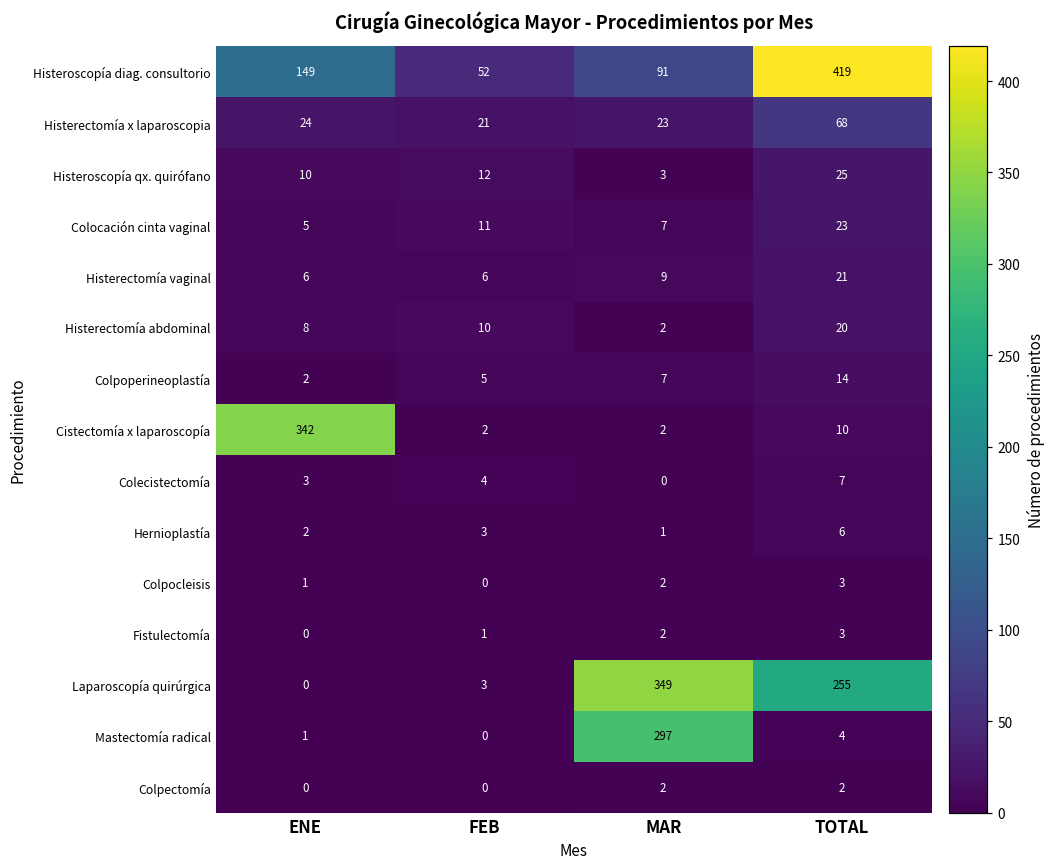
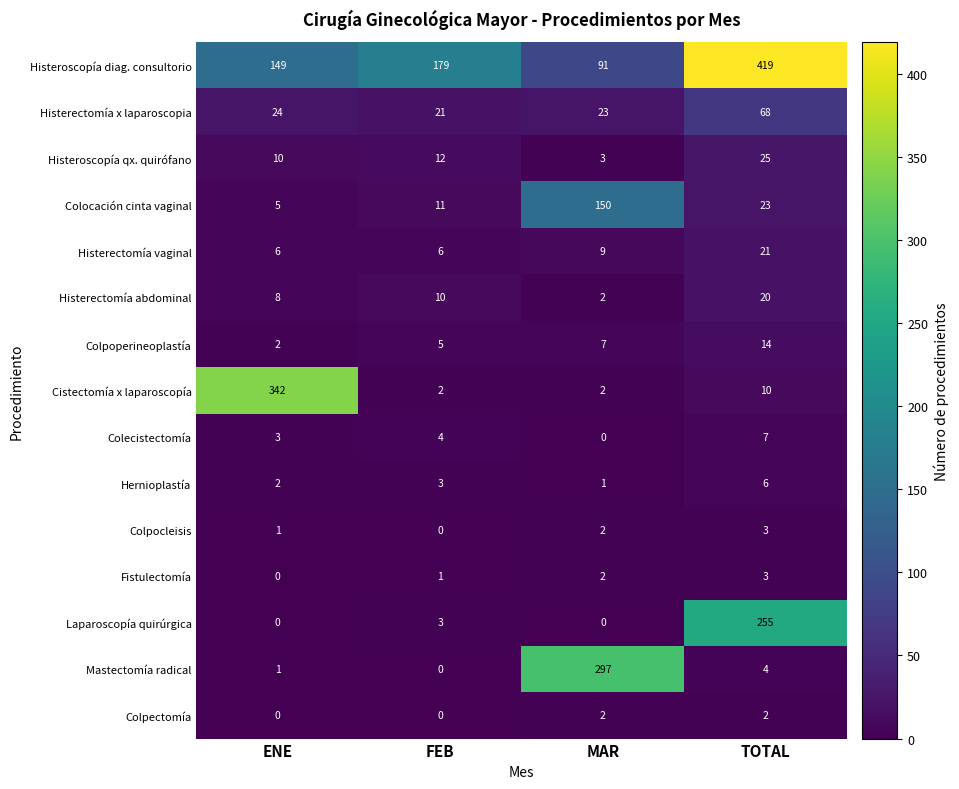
Histeroscopía diag. consultorio, FEB: 52 -> 179
Colocación cinta vaginal, MAR: 7 -> 150
Laparoscopía quirúrgica, MAR: 349 -> 0
